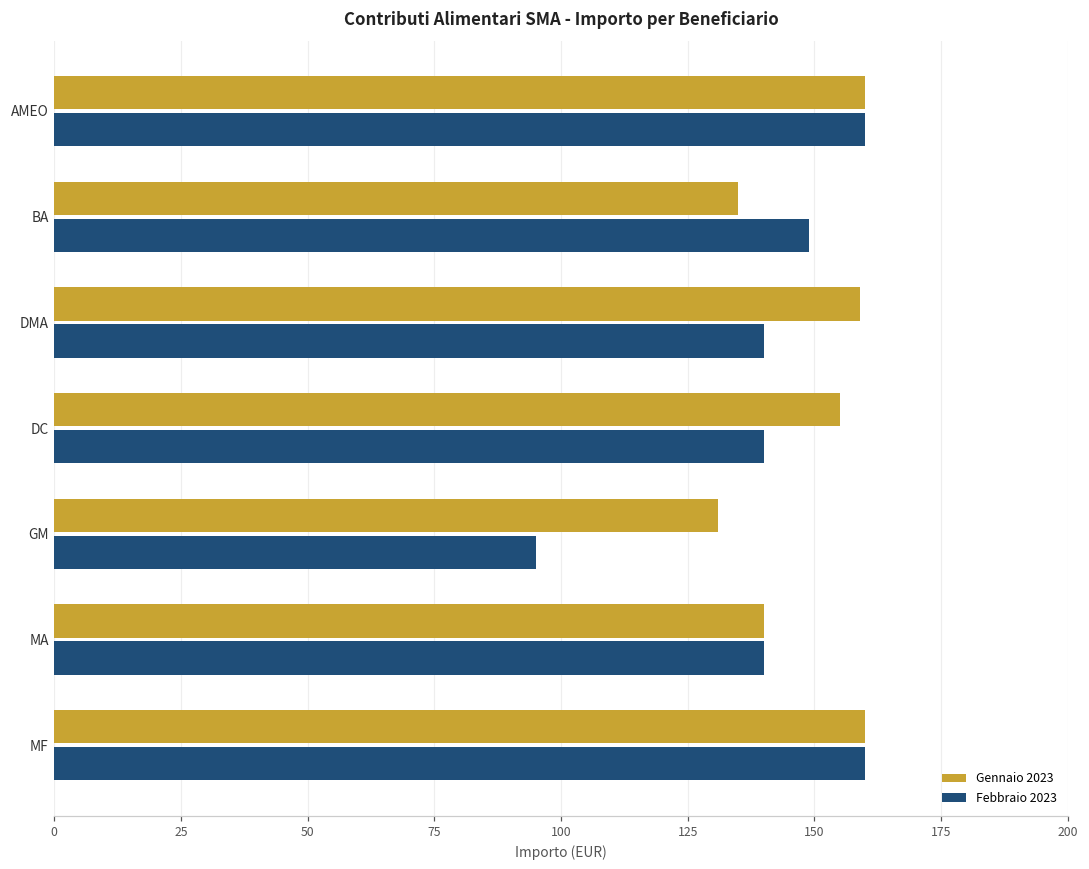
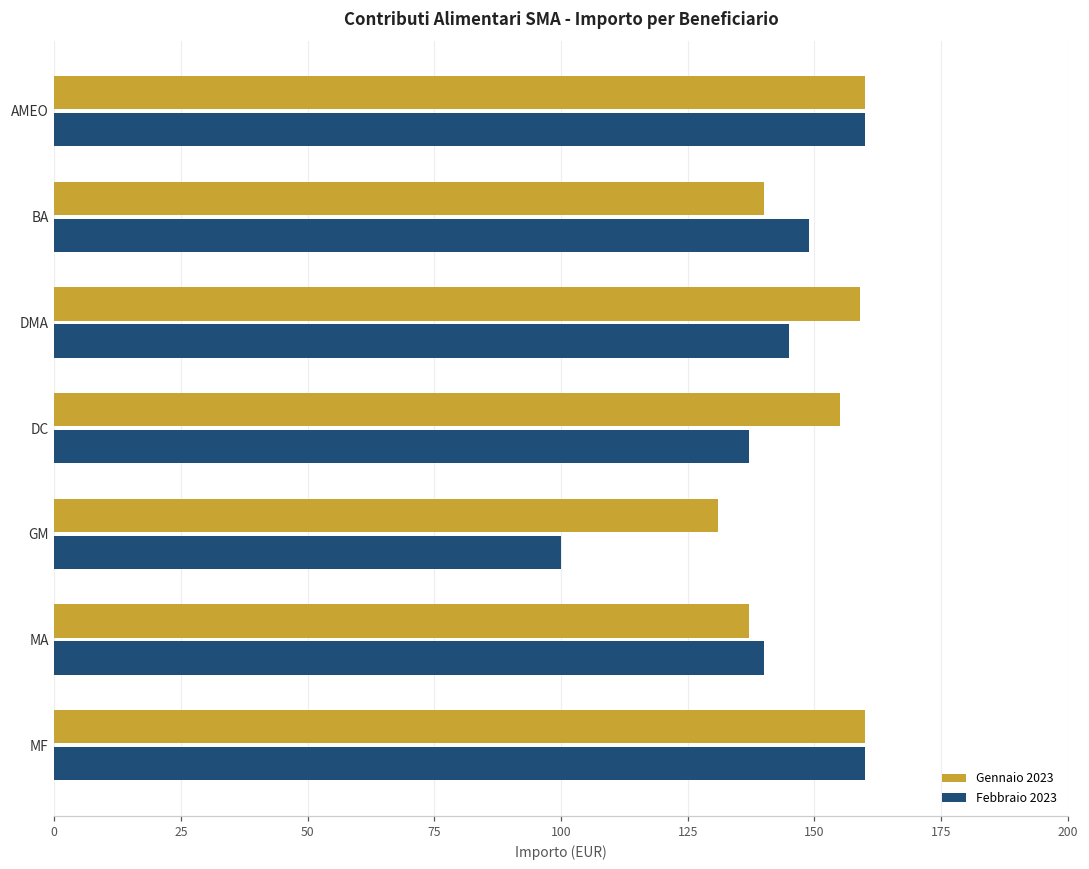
Gennaio 2023, BA: 135 -> 140
Febbraio 2023, DMA: 140 -> 145
Febbraio 2023, DC: 140 -> 137
Febbraio 2023, GM: 95 -> 100
Gennaio 2023, MA: 140 -> 137
